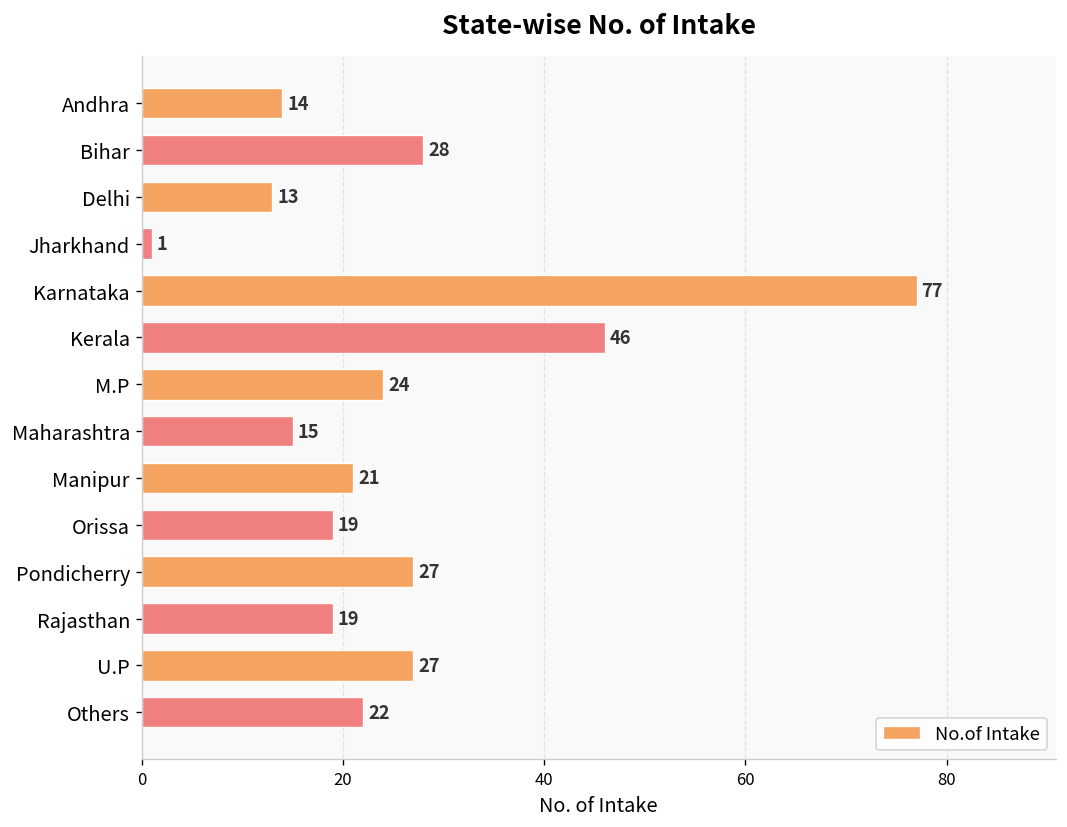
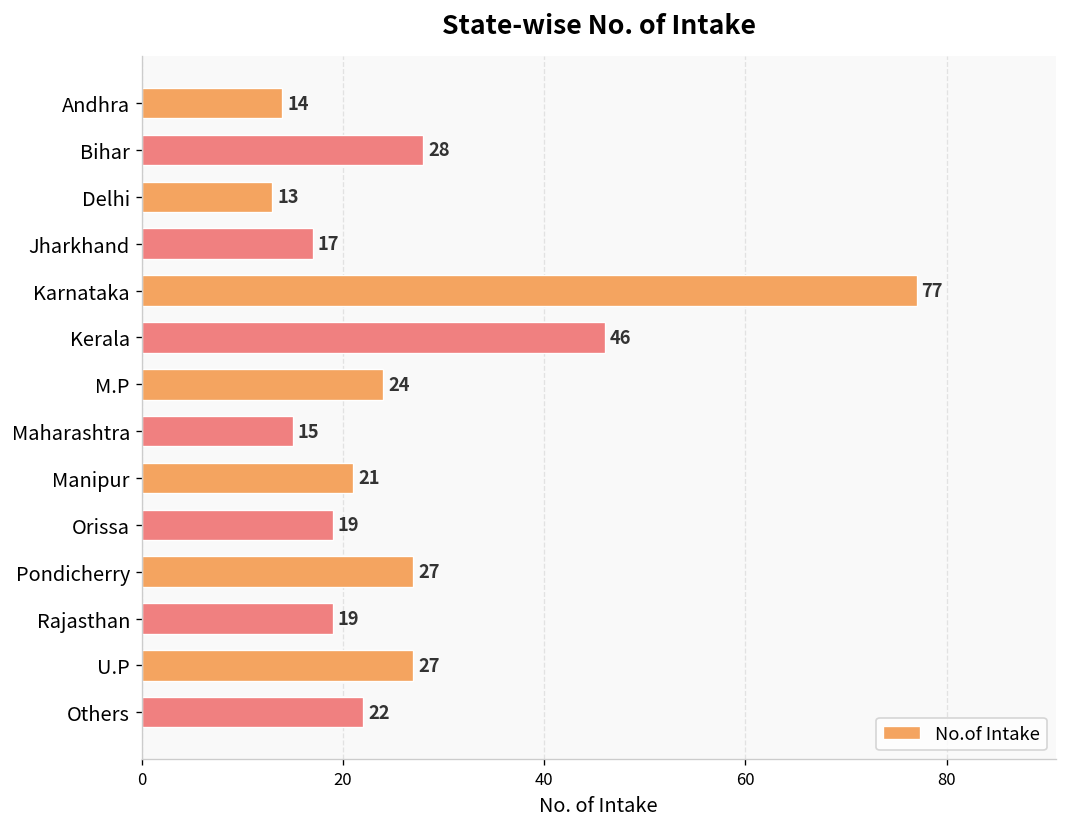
Jharkhand: 1 -> 17
